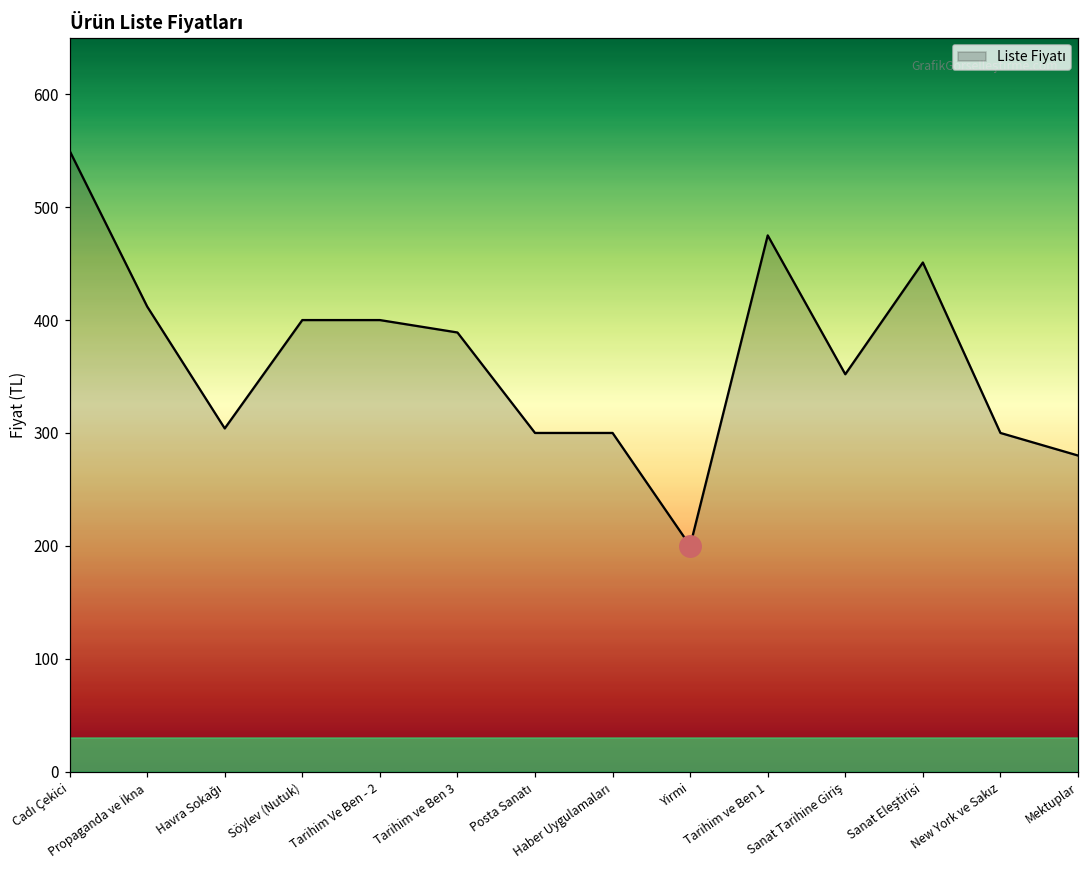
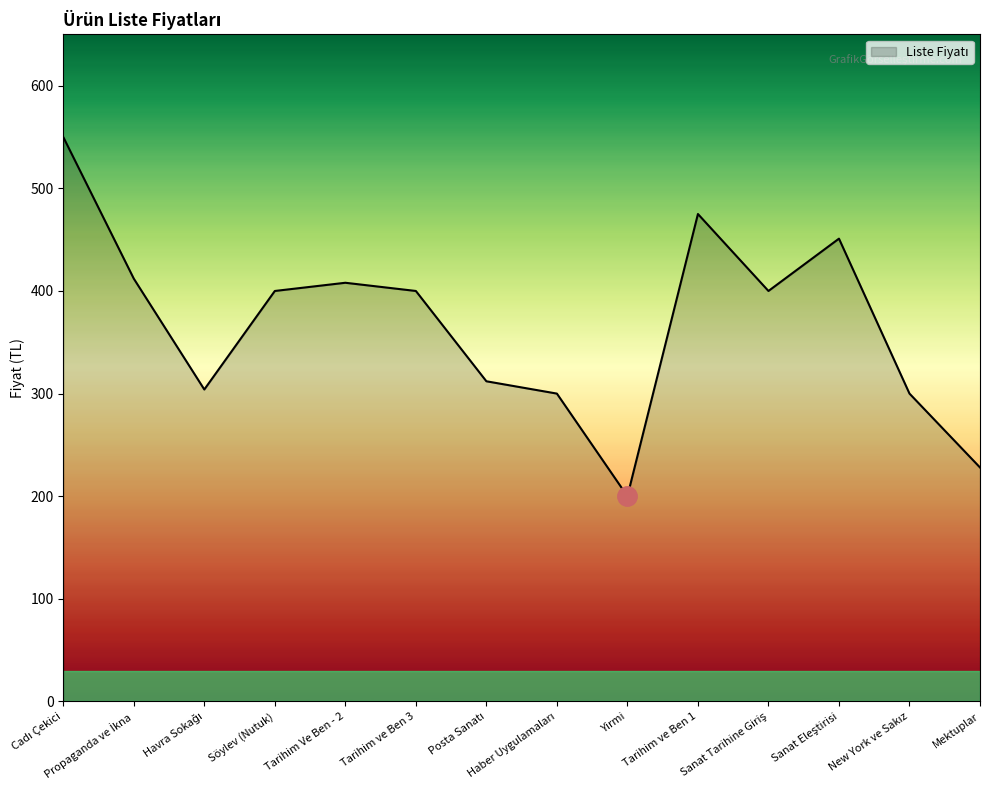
Liste Fiyatı, Tarihim Ve Ben - 2: 400 -> 408
Liste Fiyatı, Tarihim ve Ben 3: 389 -> 400
Liste Fiyatı, Posta Sanatı: 300 -> 312
Liste Fiyatı, Sanat Tarihine Giriş: 352 -> 400
Liste Fiyatı, Mektuplar: 280 -> 228
